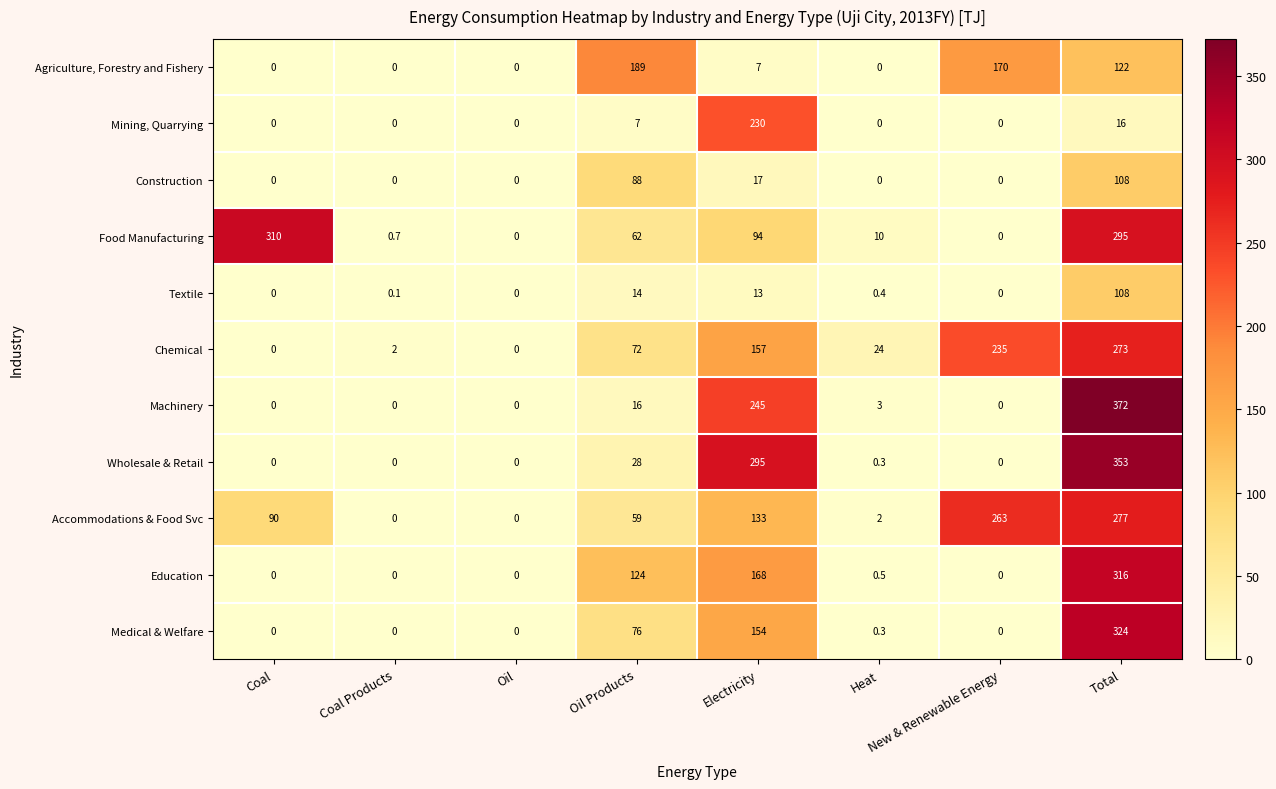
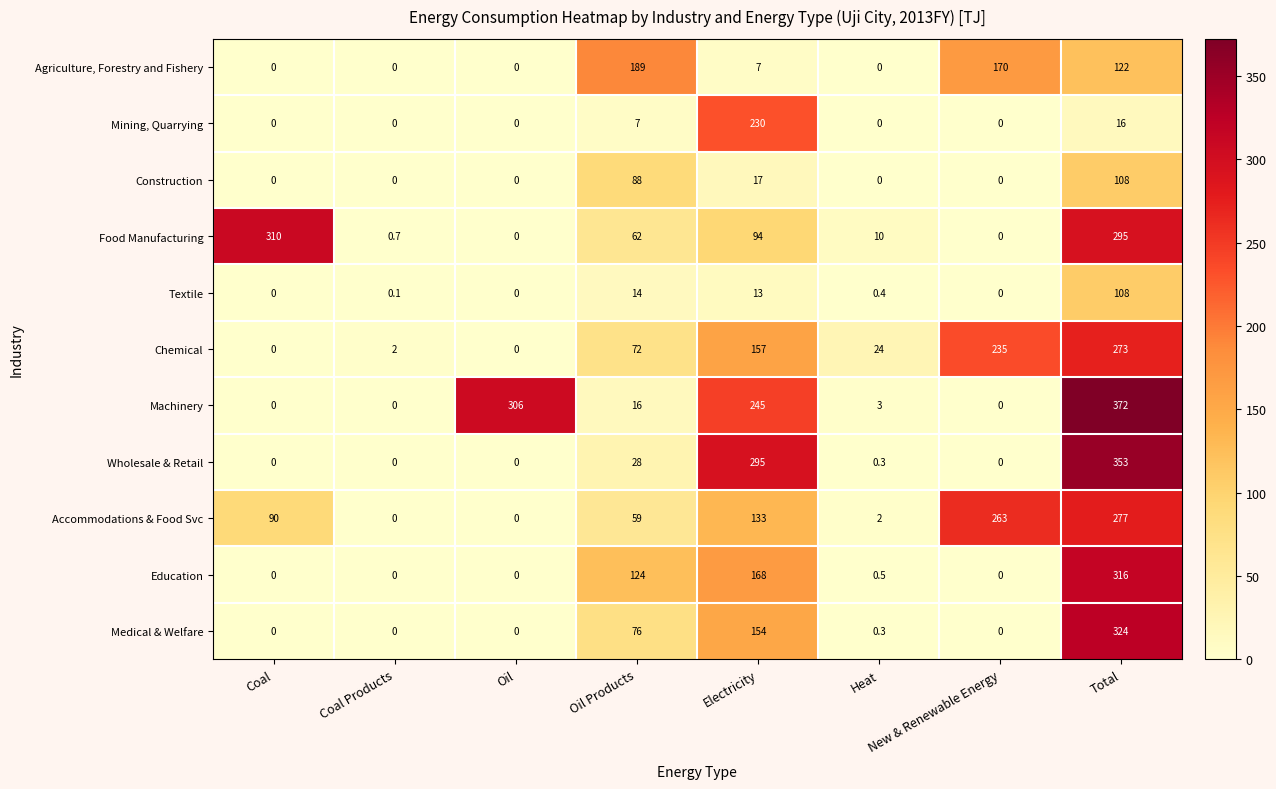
Machinery, Oil: 0 -> 306
